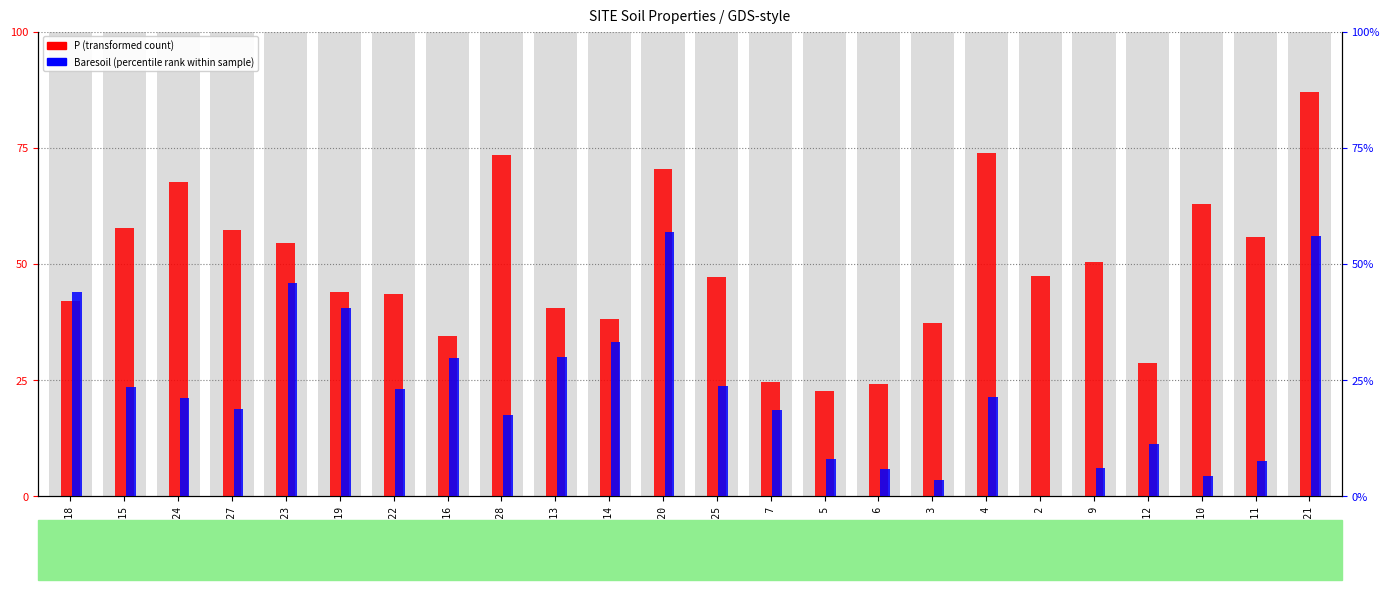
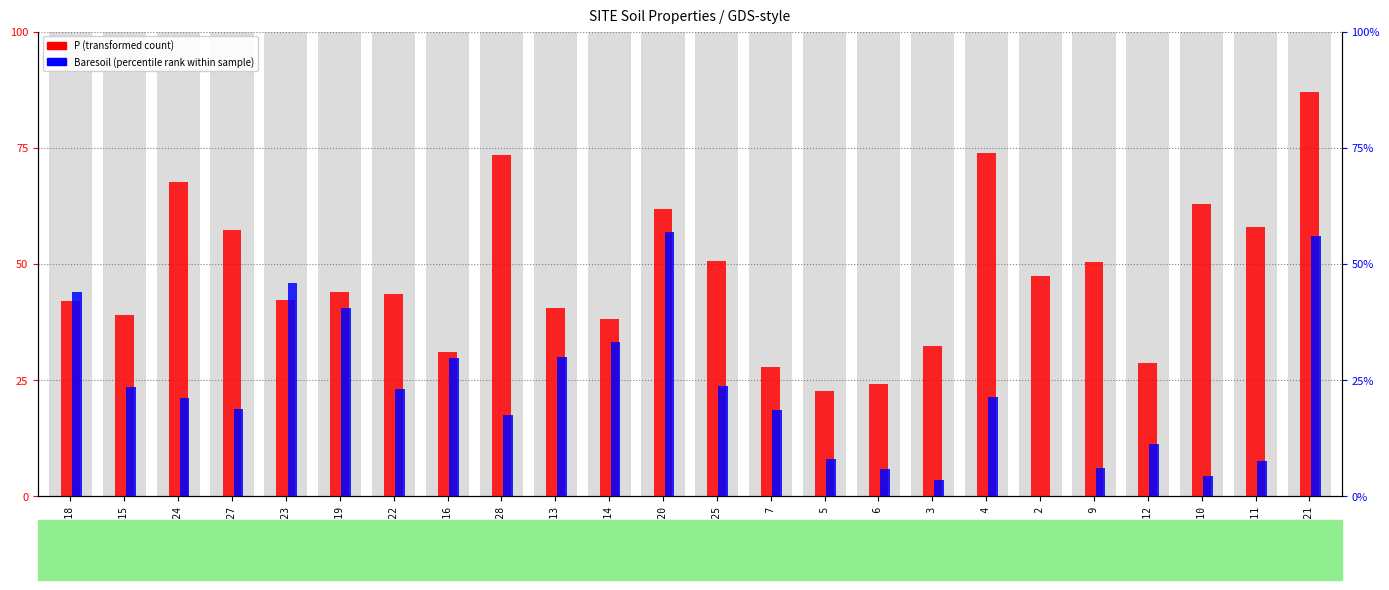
P (transformed count), SITE 15: 58 -> 39
P (transformed count), SITE 23: 55 -> 42
P (transformed count), SITE 16: 34 -> 31
P (transformed count), SITE 20: 71 -> 62
P (transformed count), SITE 25: 47 -> 51
P (transformed count), SITE 7: 25 -> 28
P (transformed count), SITE 3: 37 -> 32
P (transformed count), SITE 11: 56 -> 58
